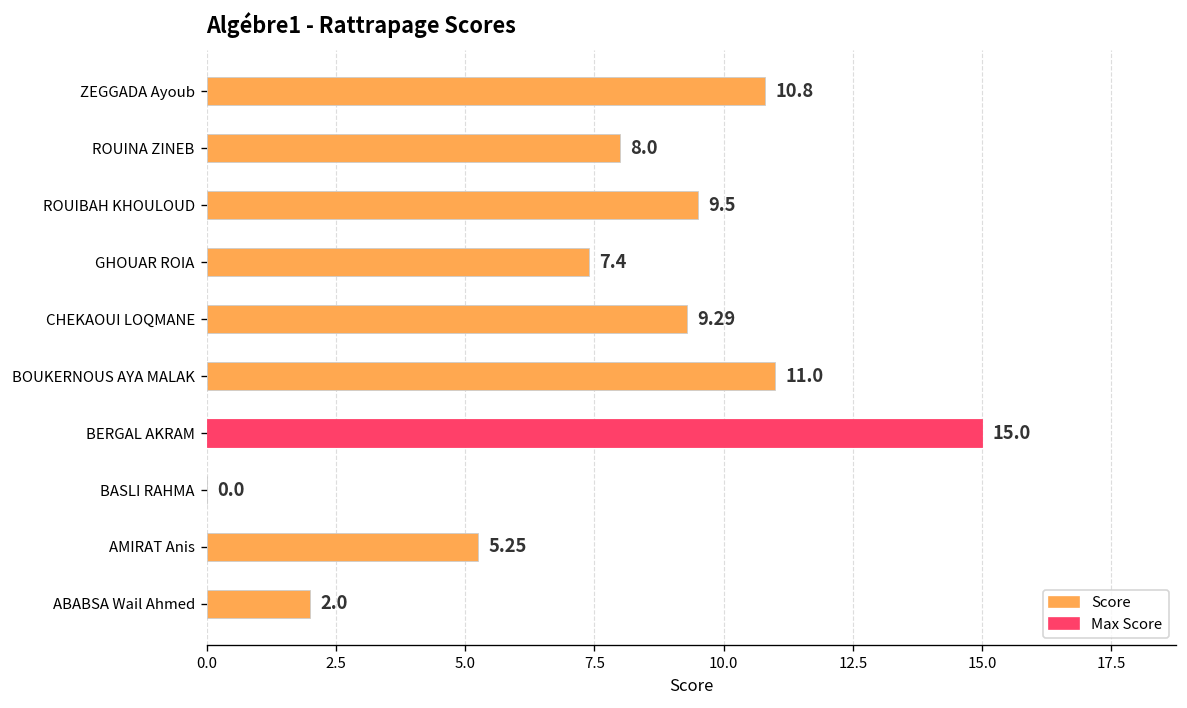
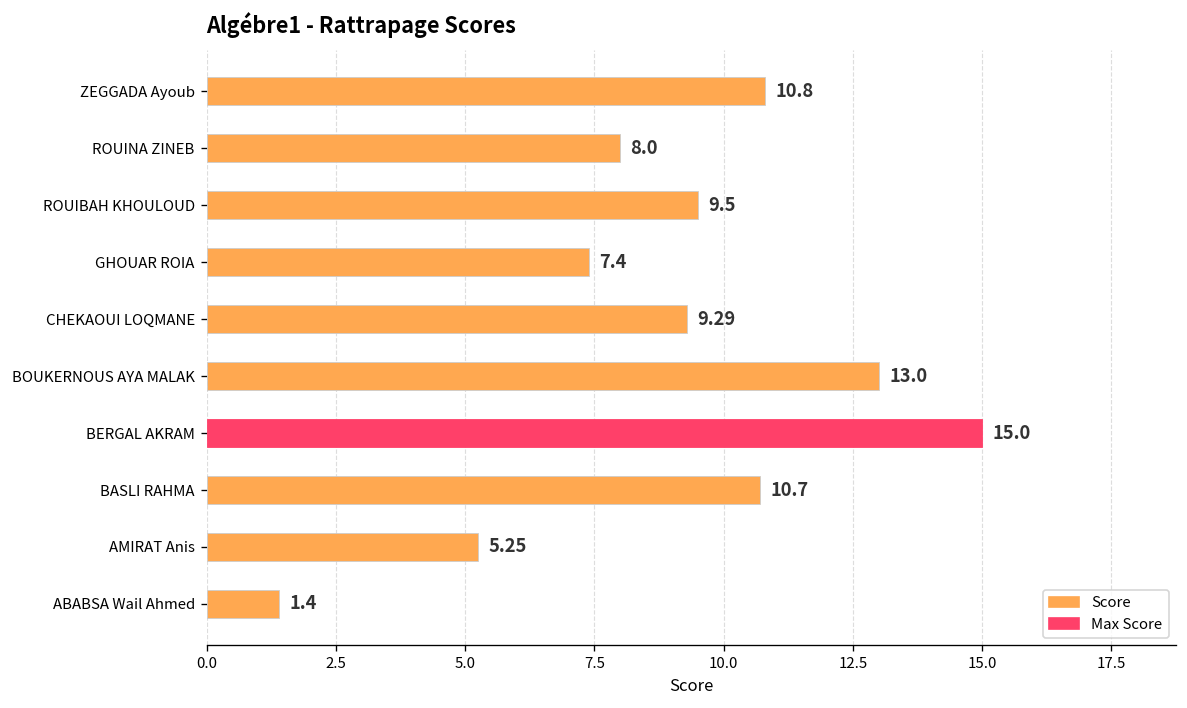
BOUKERNOUS AYA MALAK: 11.0 -> 13.0
BASLI RAHMA: 0.0 -> 10.7
ABABSA Wail Ahmed: 2.0 -> 1.4
